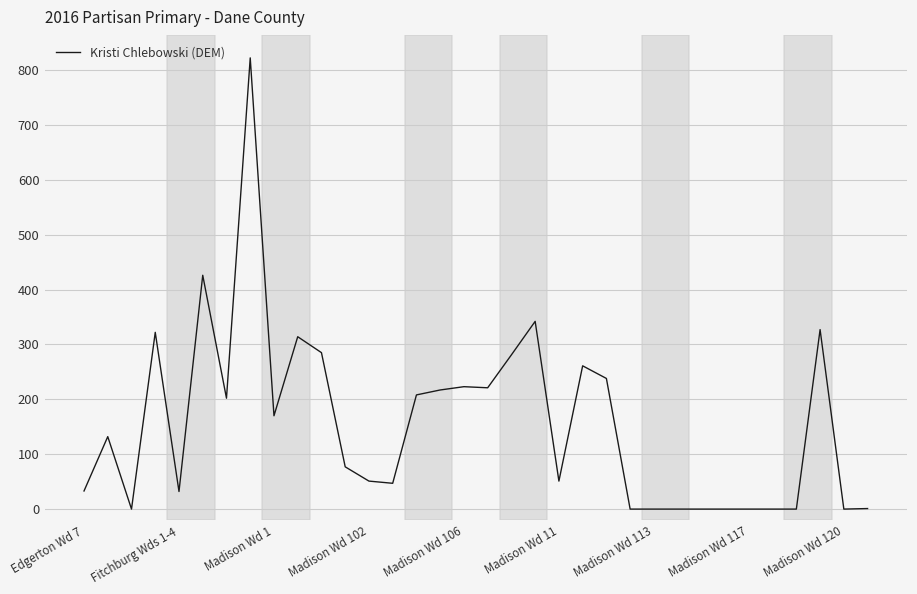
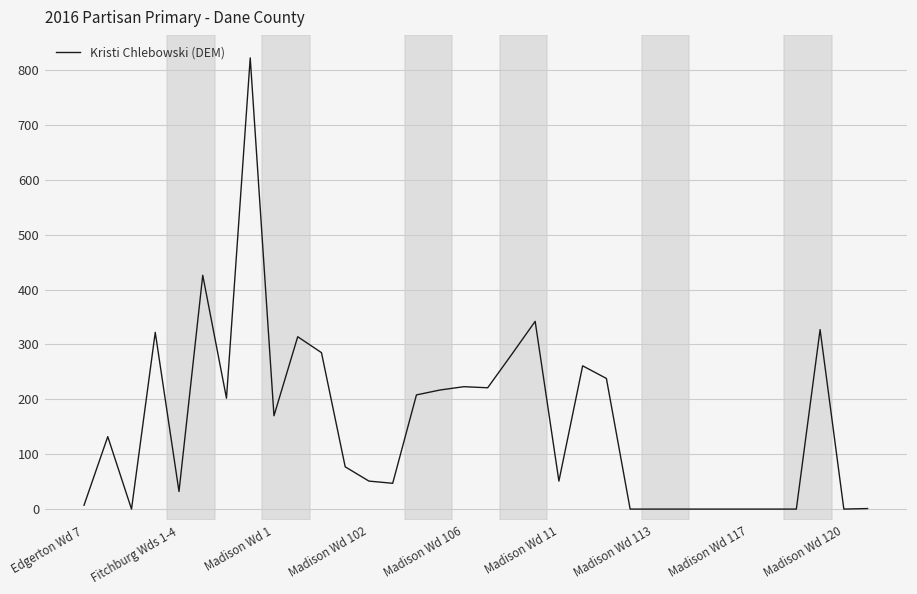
Edgerton Wd 7: 30 -> 10
